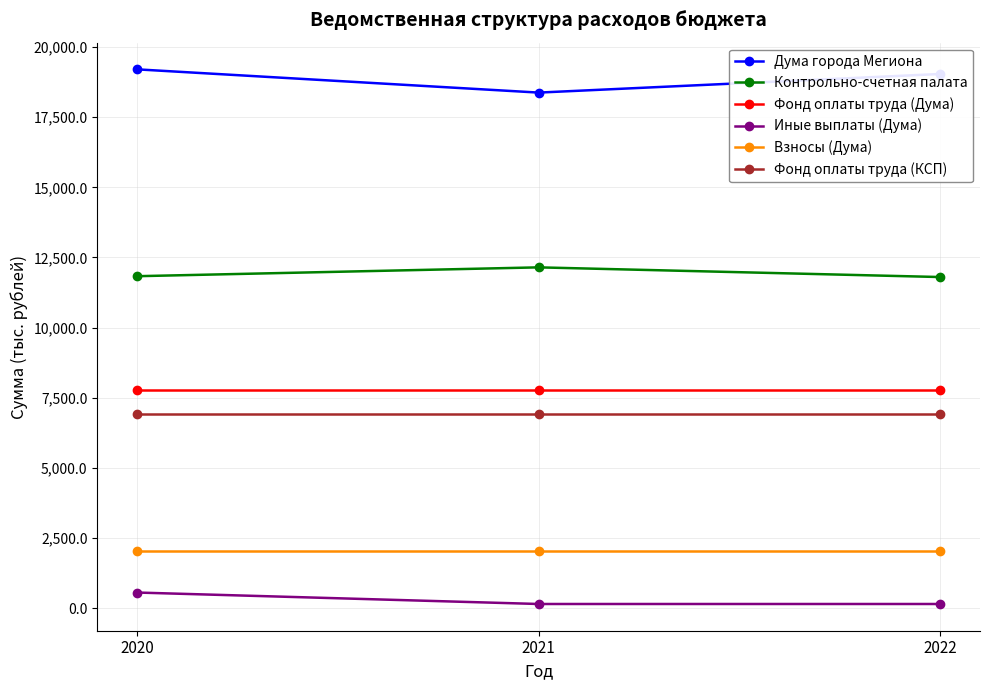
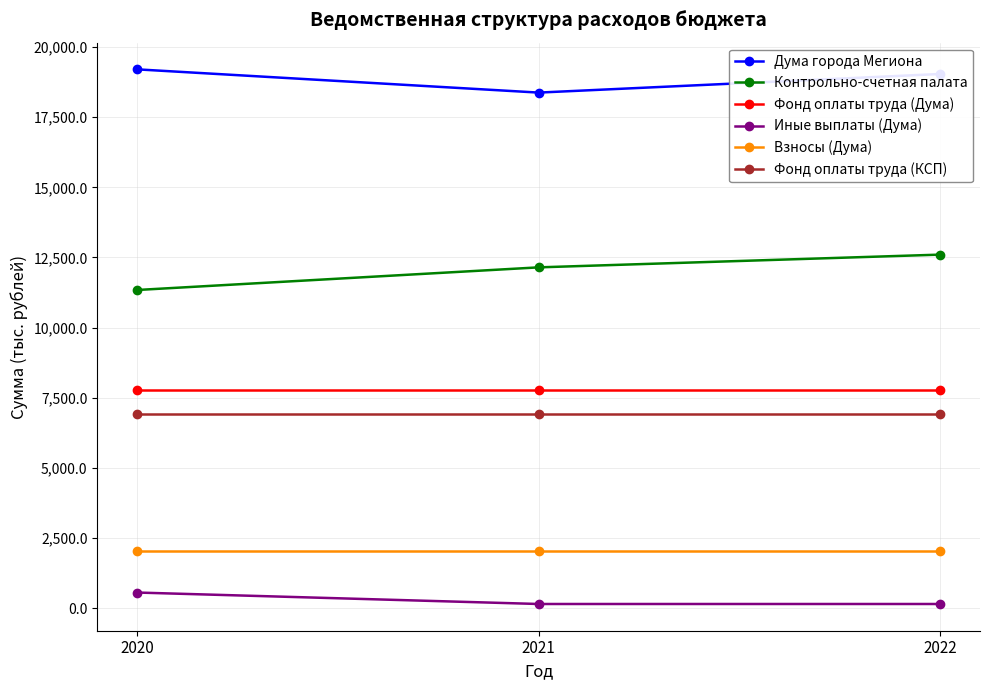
Контрольно-счетная палата, 2020: 11,800 -> 11,300
Контрольно-счетная палата, 2022: 11,800 -> 12,600
